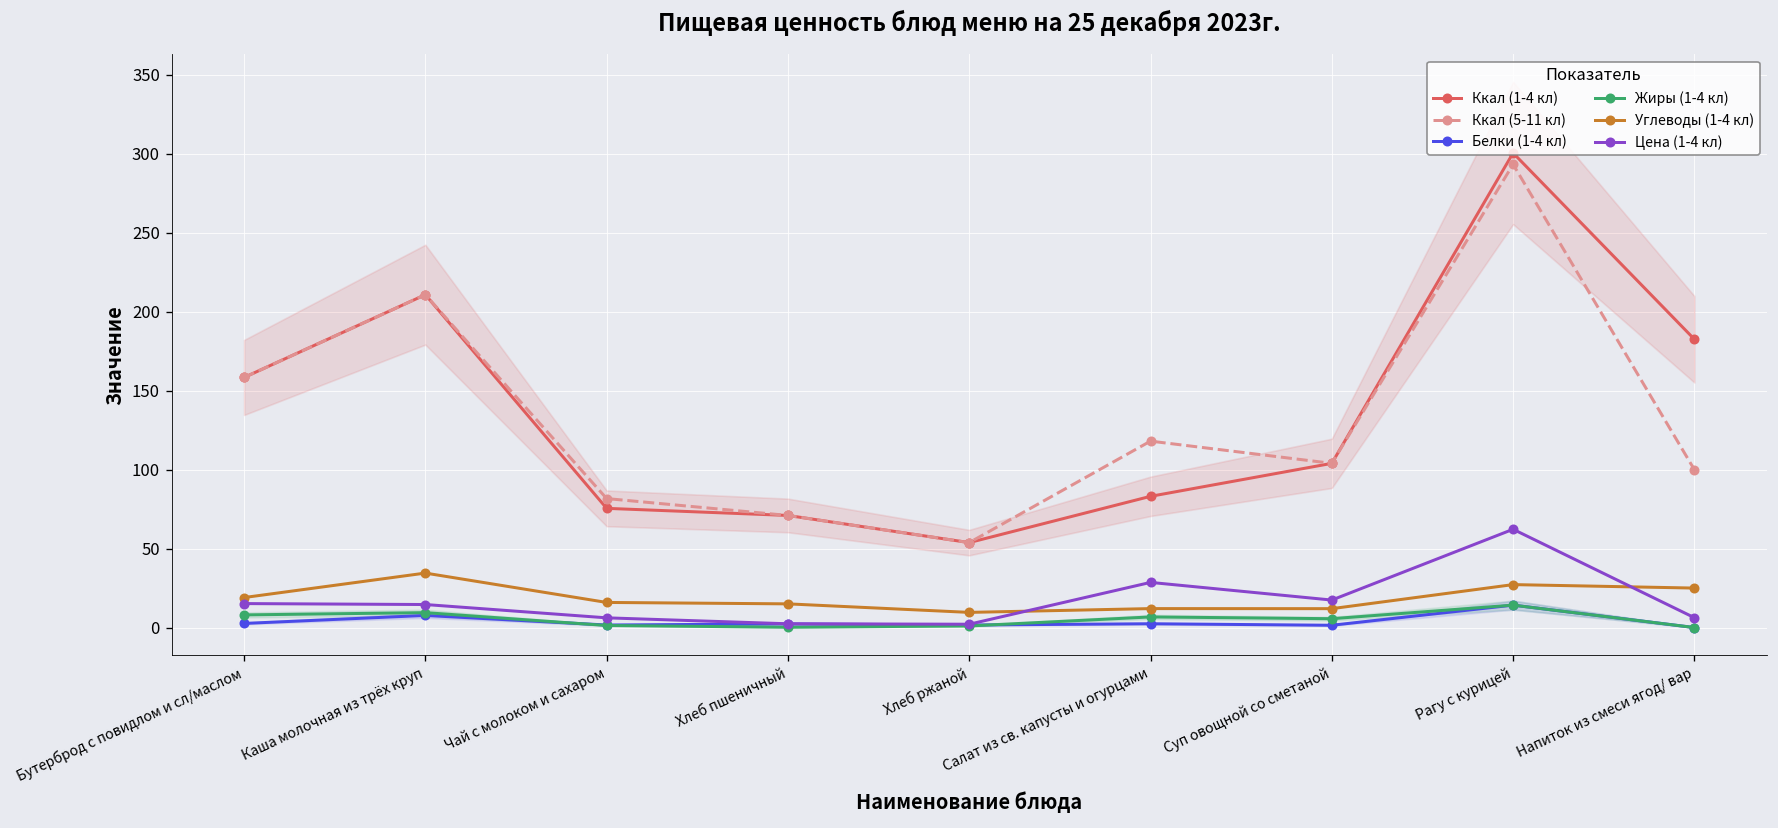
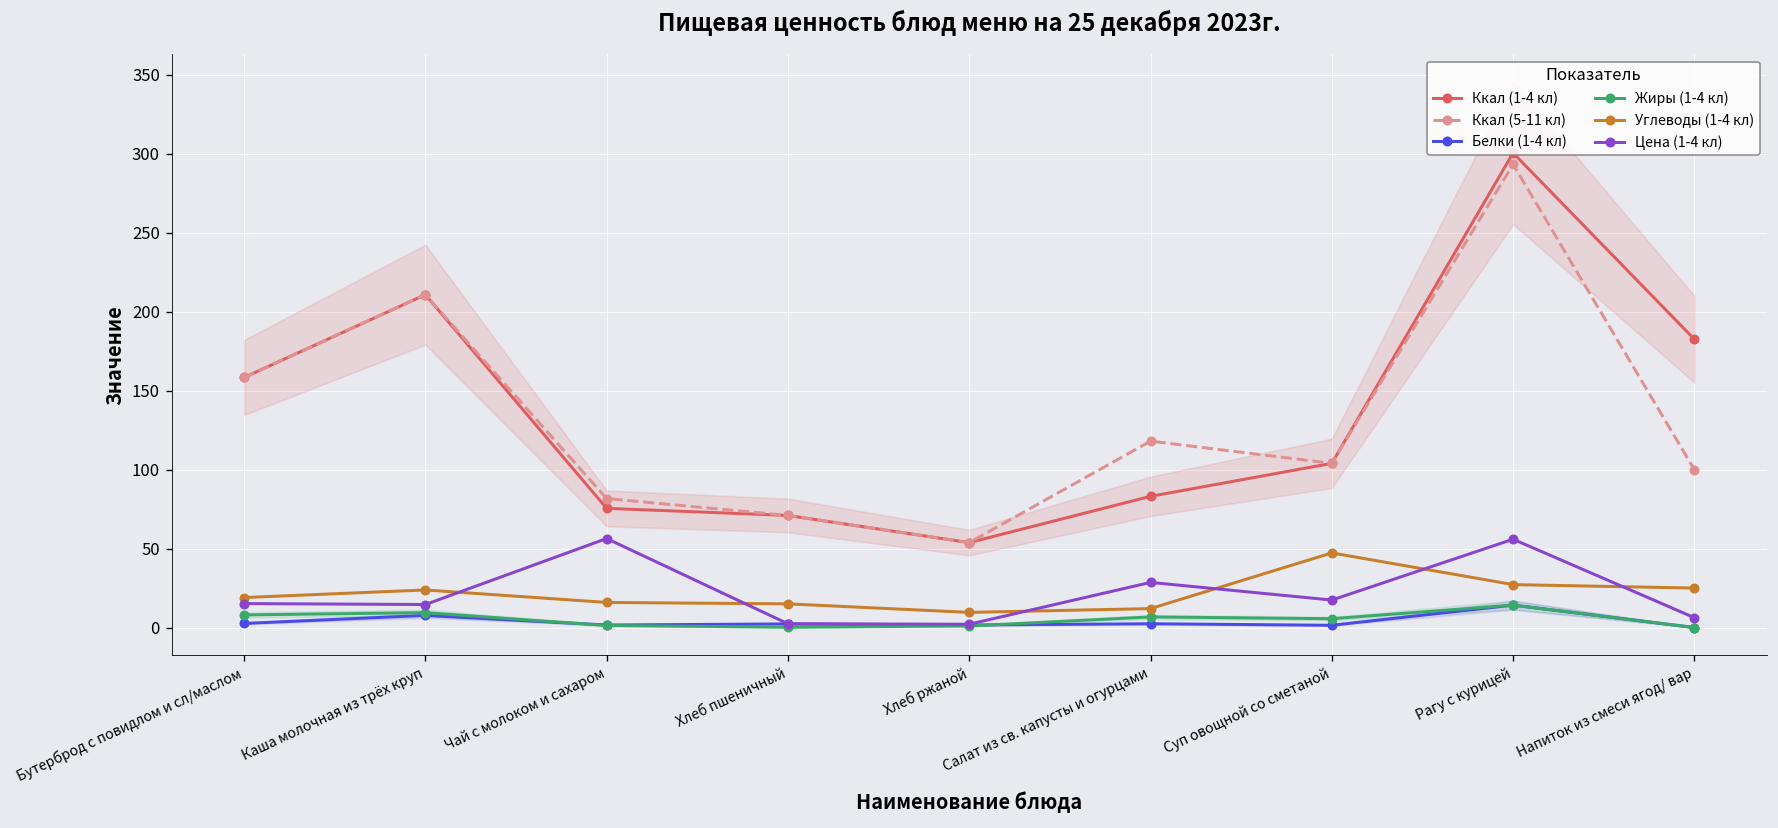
Углеводы (1-4 кл), Каша молочная из трёх круп: 35 -> 24
Цена (1-4 кл), Чай с молоком и сахаром: 6 -> 56
Углеводы (1-4 кл), Суп овощной со сметаной: 12 -> 47
Цена (1-4 кл), Рагу с курицей: 62 -> 56
